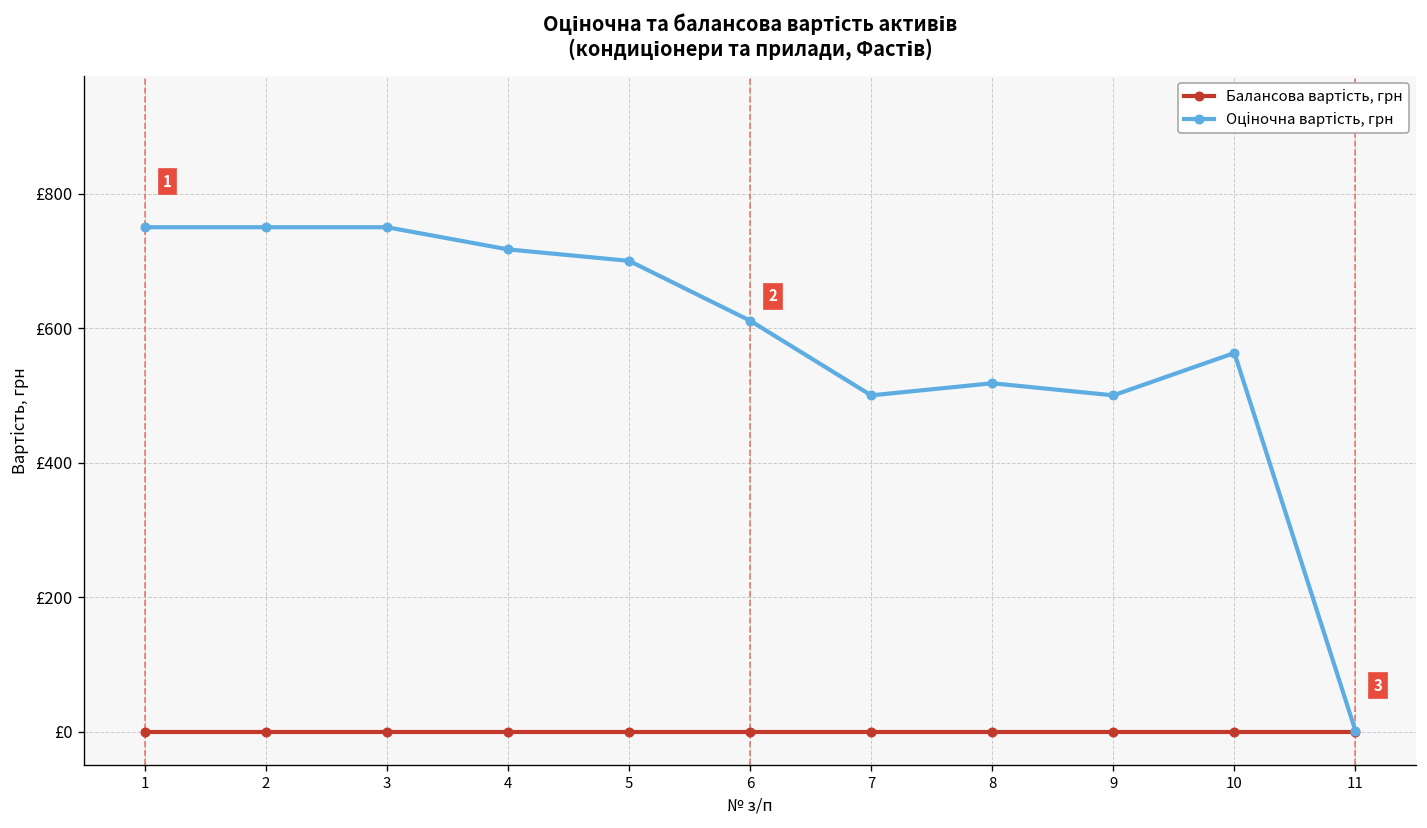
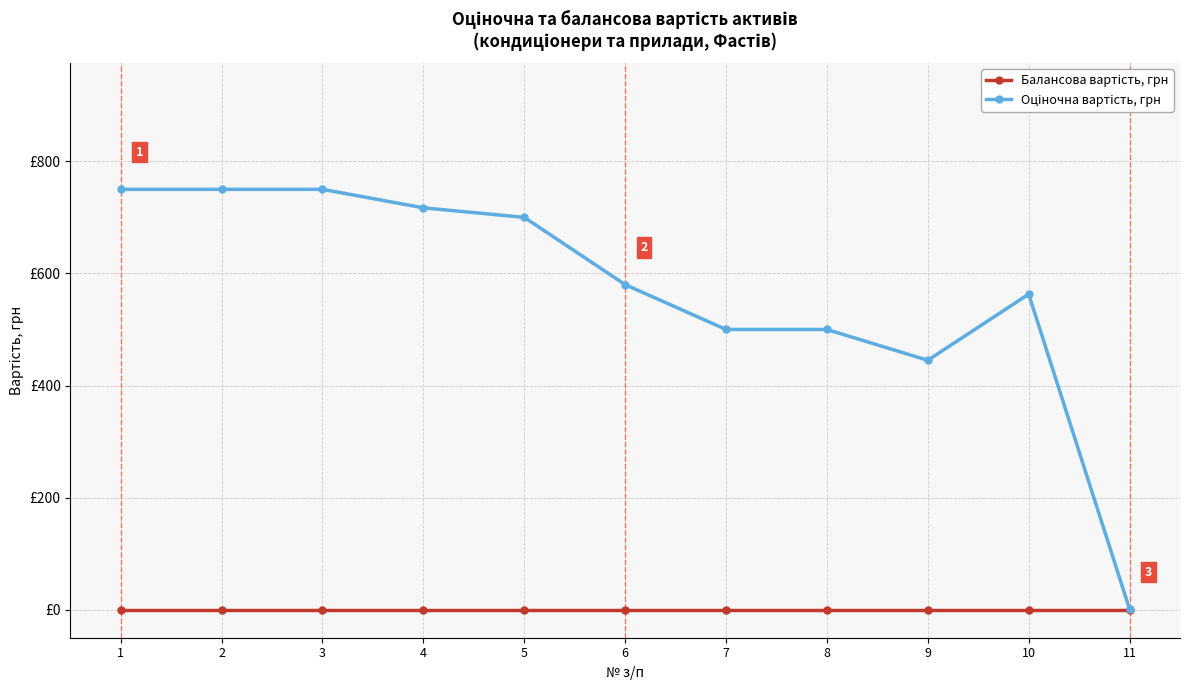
Оціночна вартість, грн, 6: £610 -> £580
Оціночна вартість, грн, 8: £520 -> £500
Оціночна вартість, грн, 9: £500 -> £450
